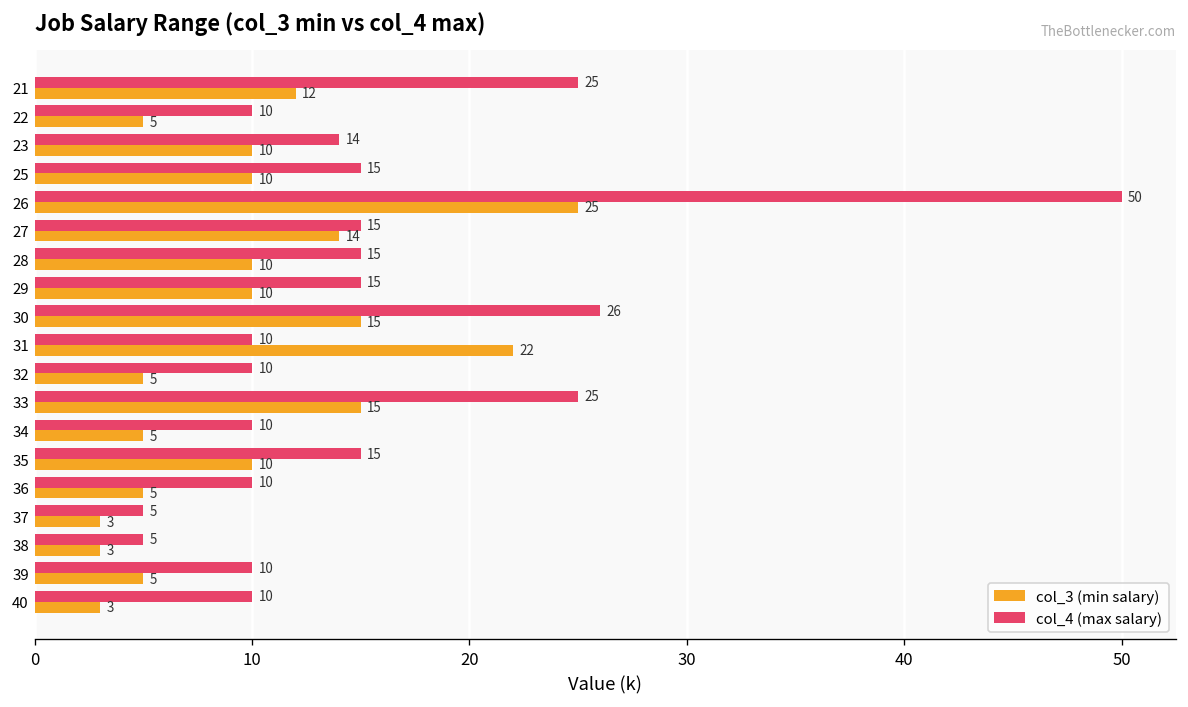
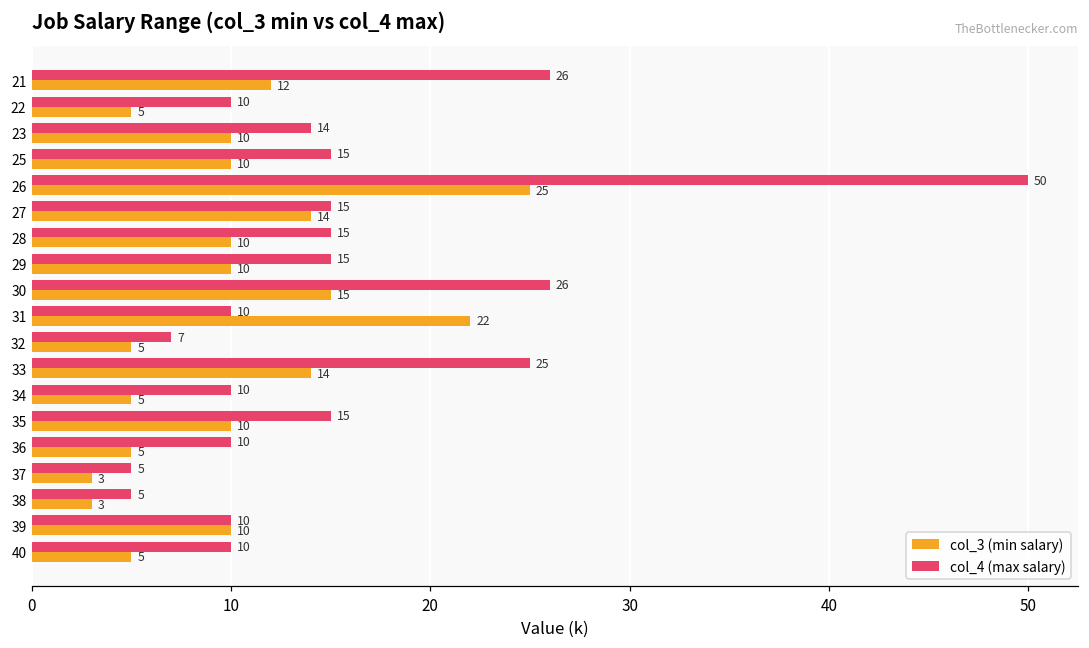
col_4 (max salary), 21: 25 -> 26
col_4 (max salary), 32: 10 -> 7
col_3 (min salary), 33: 15 -> 14
col_3 (min salary), 39: 5 -> 10
col_3 (min salary), 40: 3 -> 5
